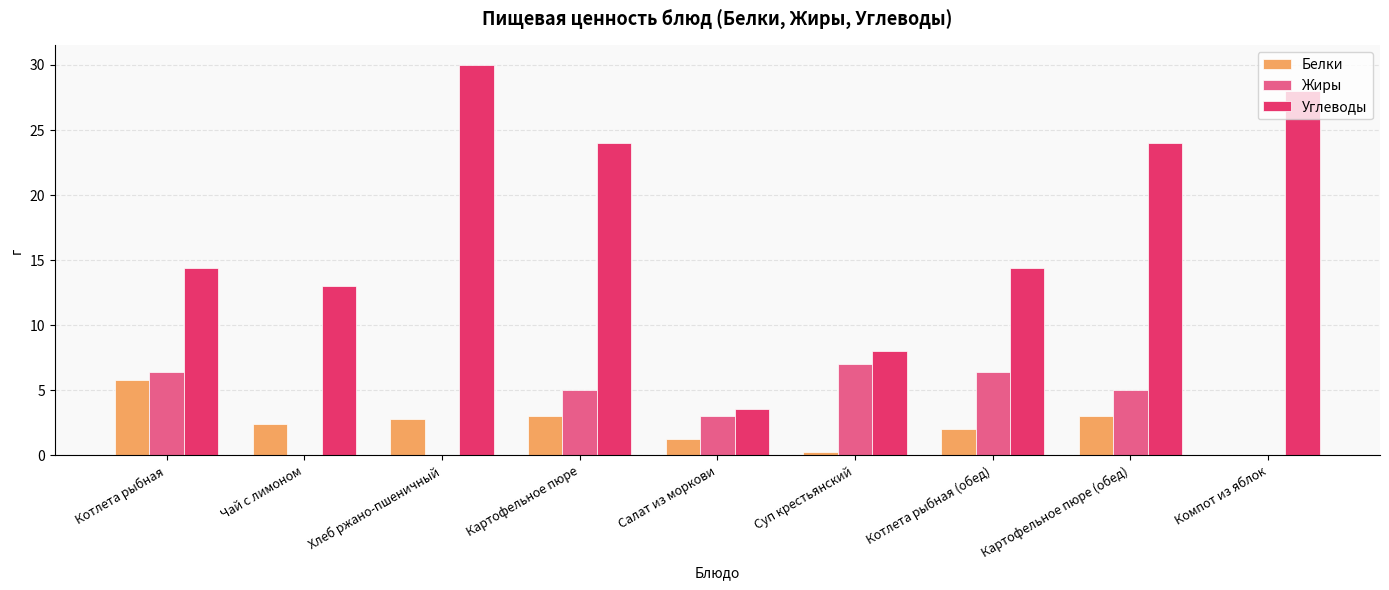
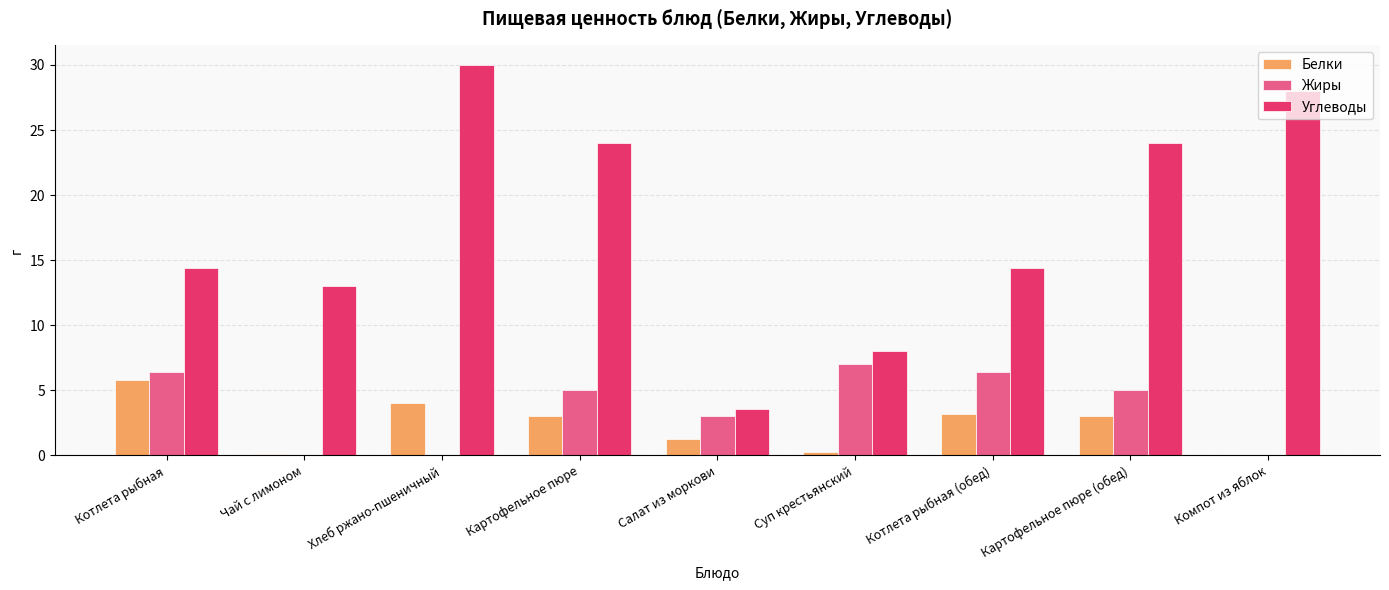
Белки, Чай с лимоном: 2.4 -> 0.1
Белки, Хлеб ржано-пшеничный: 2.8 -> 4.0
Белки, Котлета рыбная (обед): 2.0 -> 3.2
